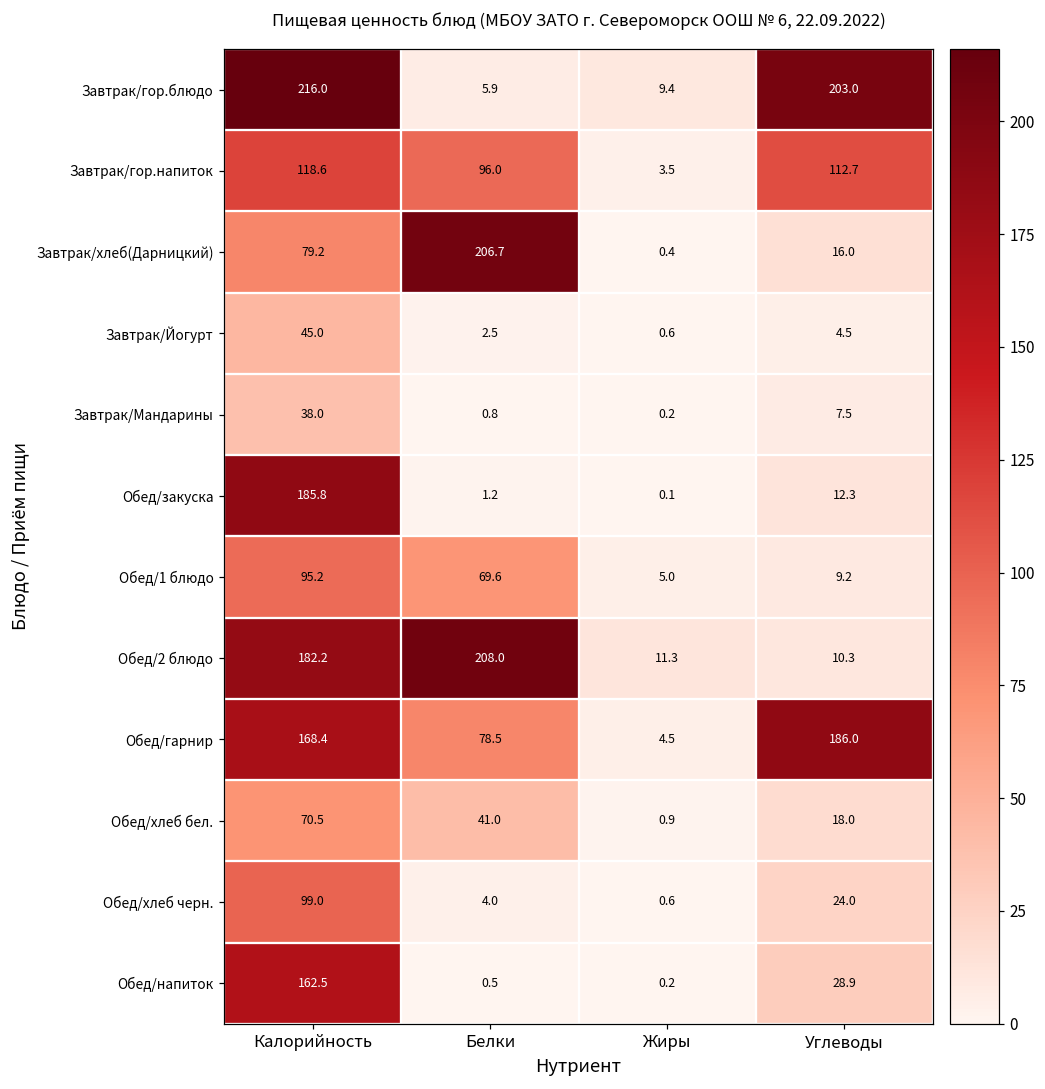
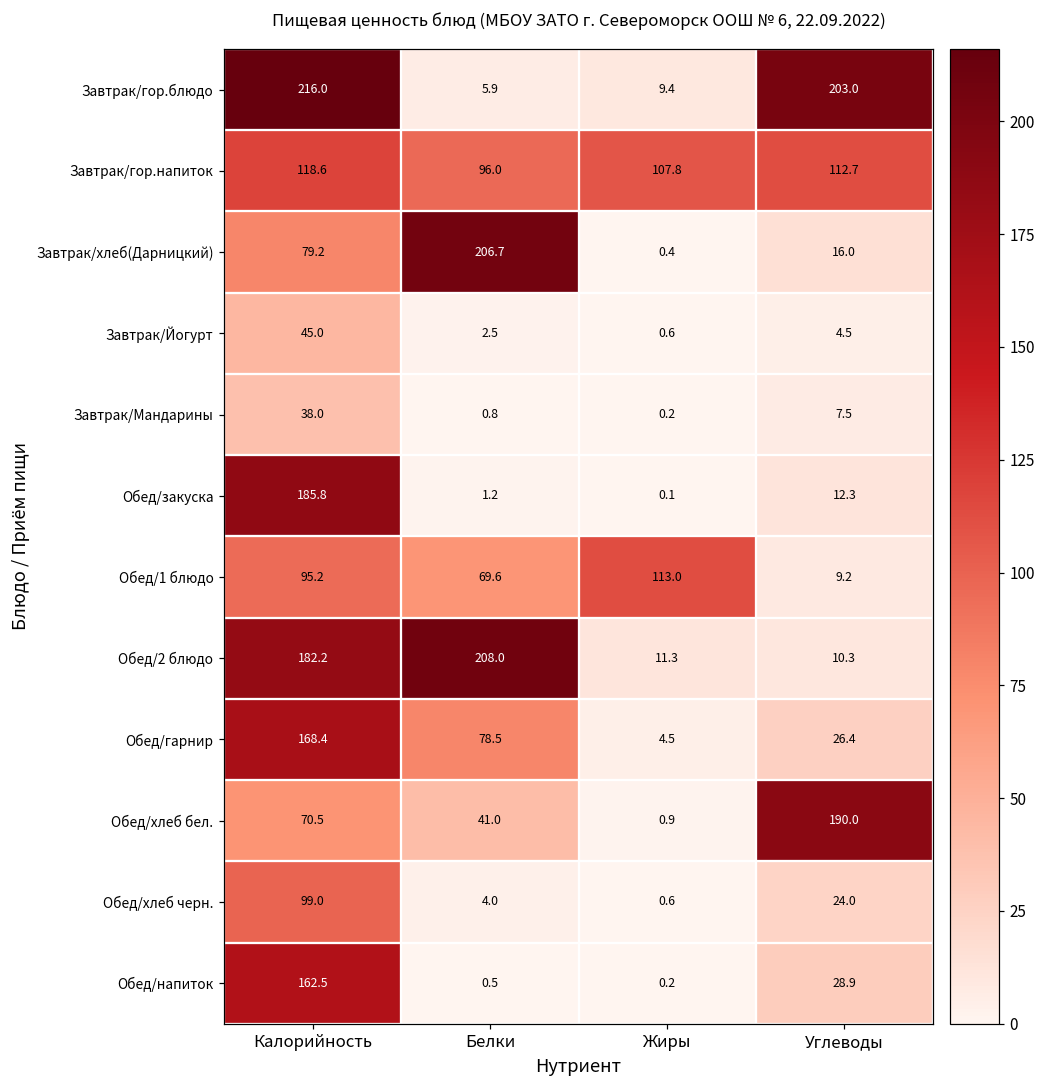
Завтрак/гор.напиток, Жиры: 3.5 -> 107.8
Обед/1 блюдо, Жиры: 5.0 -> 113.0
Обед/гарнир, Углеводы: 186.0 -> 26.4
Обед/хлеб бел., Углеводы: 18.0 -> 190.0
